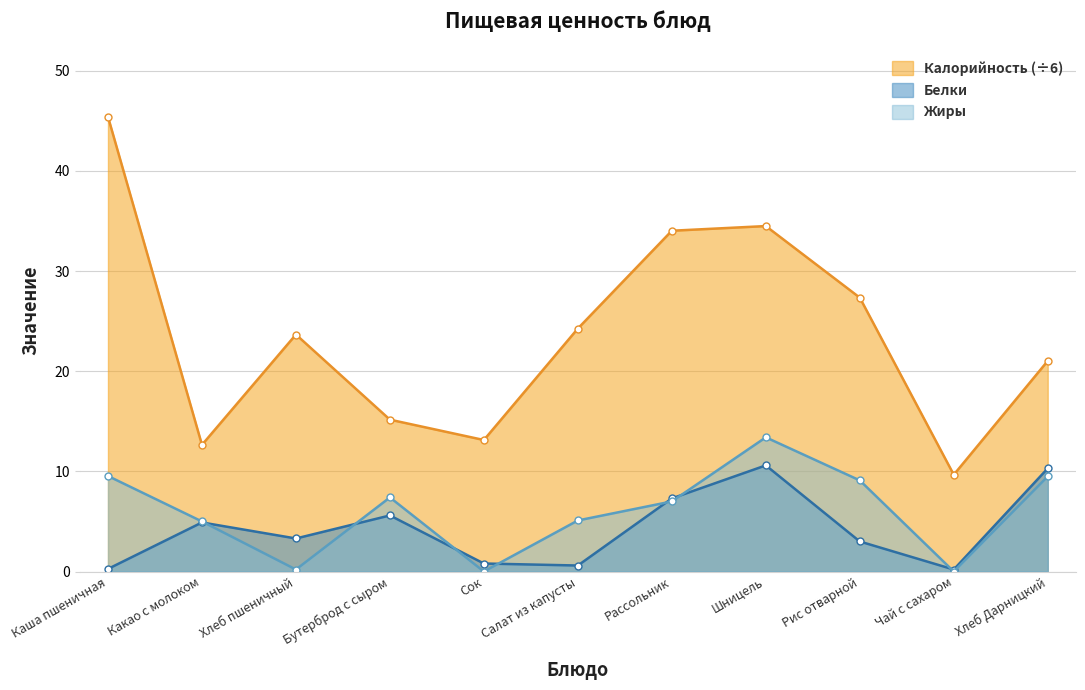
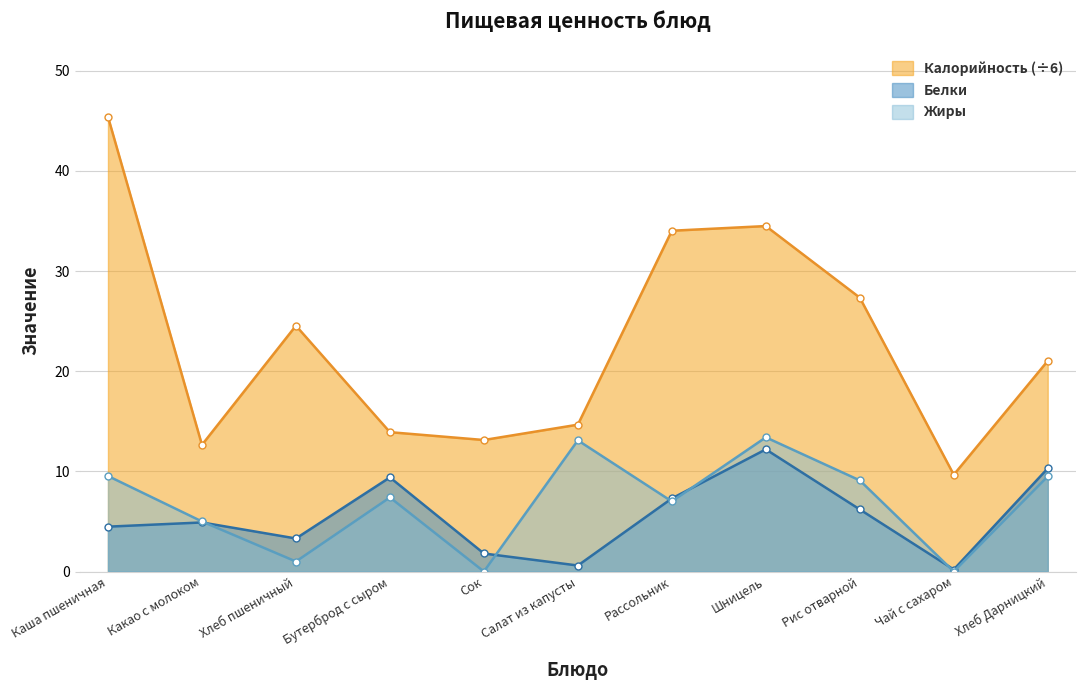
Белки, Каша пшеничная: 0.3 -> 4.5
Калорийность (÷6), Хлеб пшеничный: 23.7 -> 24.6
Жиры, Хлеб пшеничный: 0.2 -> 1.0
Калорийность (÷6), Бутерброд с сыром: 15.2 -> 13.9
Белки, Бутерброд с сыром: 5.6 -> 9.4
Белки, Сок: 0.8 -> 1.8
Калорийность (÷6), Салат из капусты: 24.3 -> 14.7
Жиры, Салат из капусты: 5.1 -> 13.1
Белки, Шницель: 10.6 -> 12.2
Белки, Рис отварной: 3.0 -> 6.2
